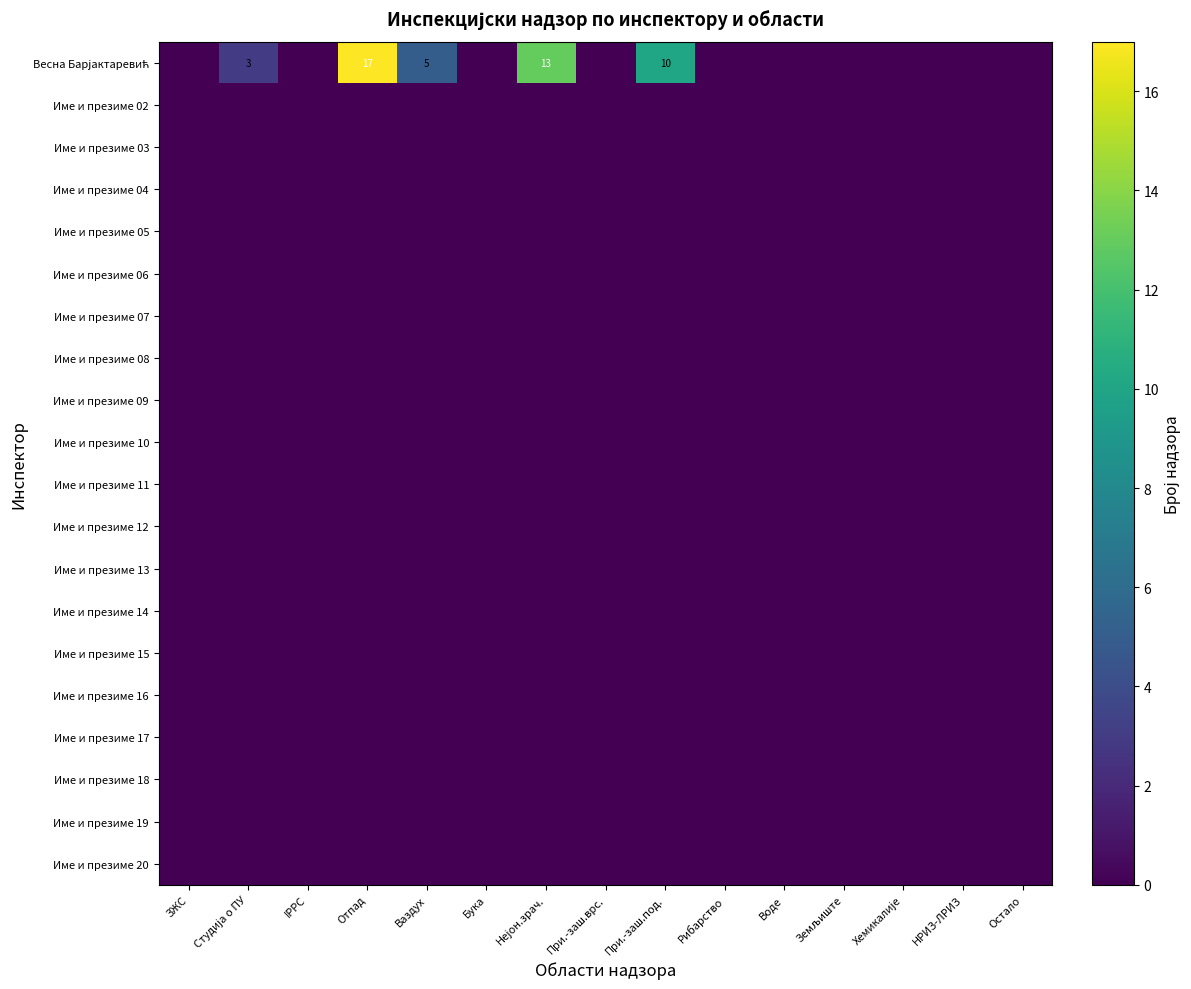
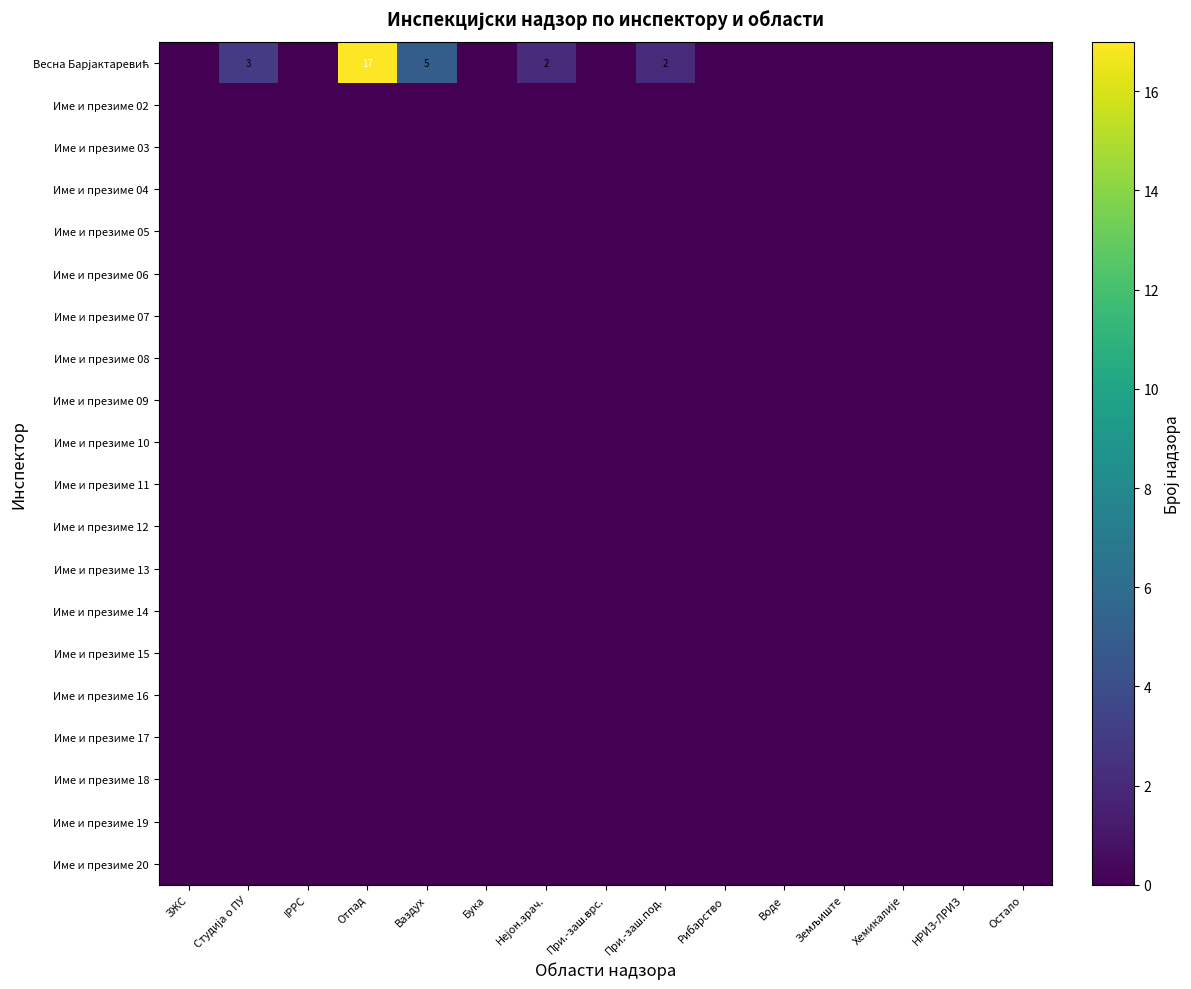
Весна Барјактаревић, Нејон.зрач.: 13 -> 2
Весна Барјактаревић, При.-заш.под.: 10 -> 2
